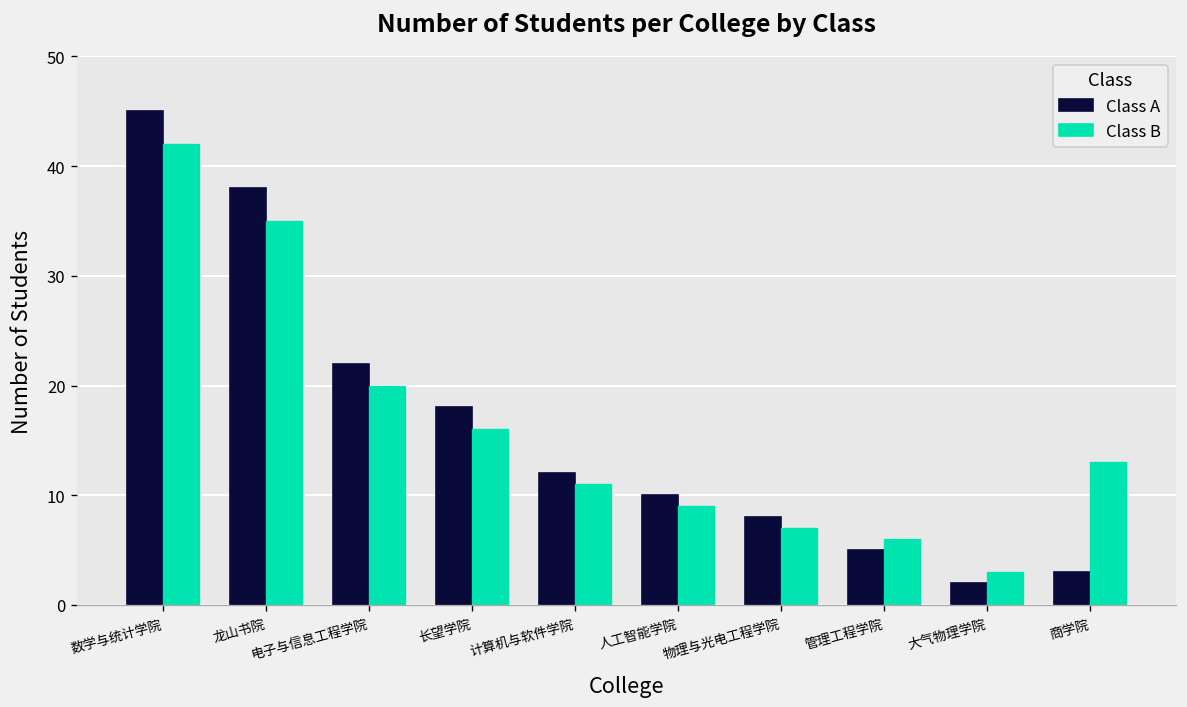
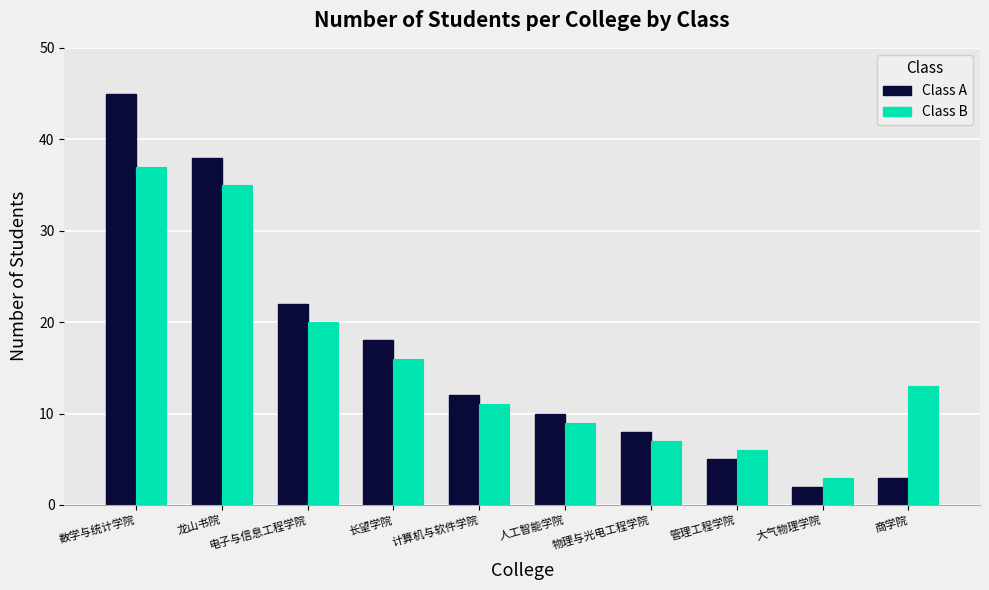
Class B, 数学与统计学院: 42 -> 37
